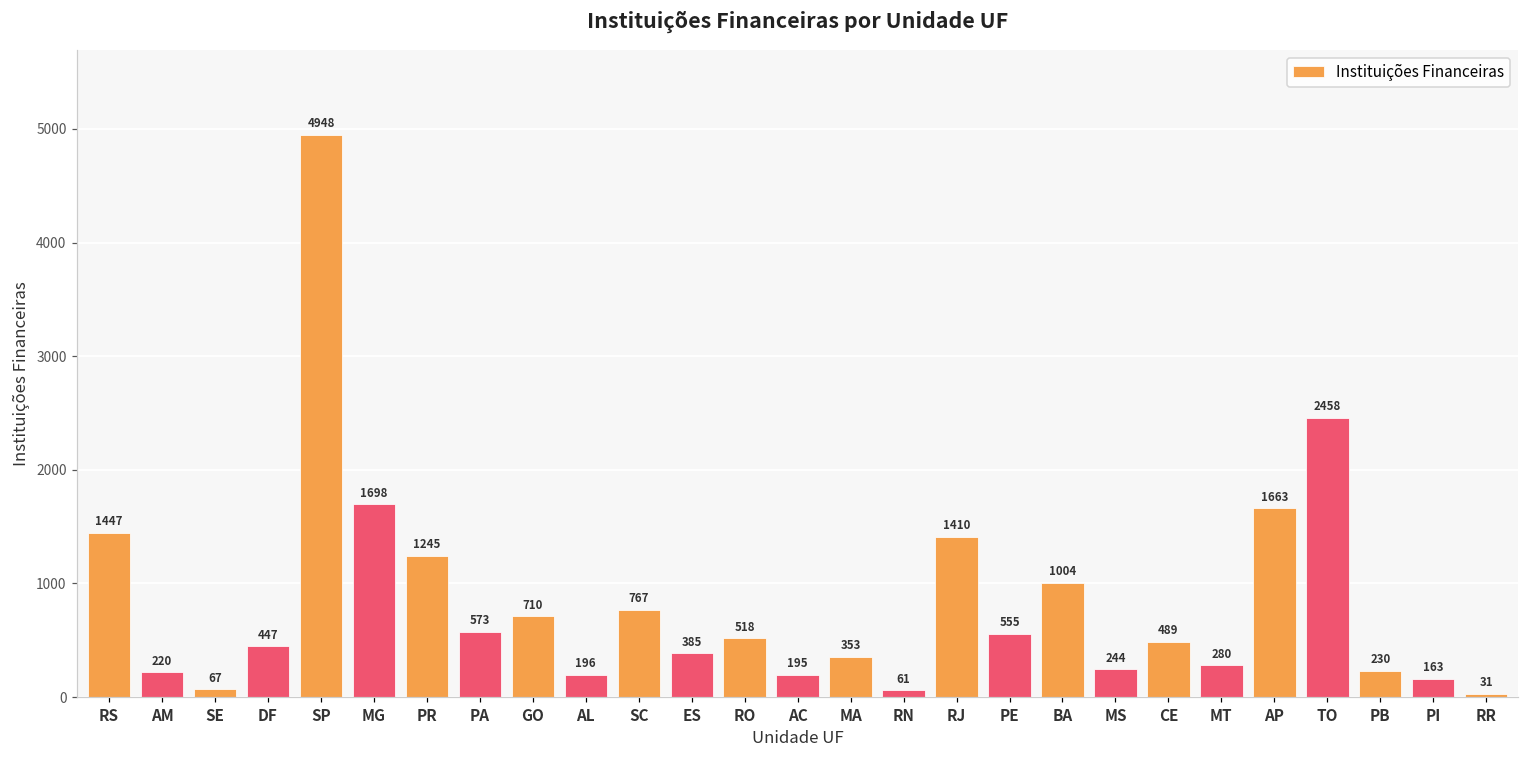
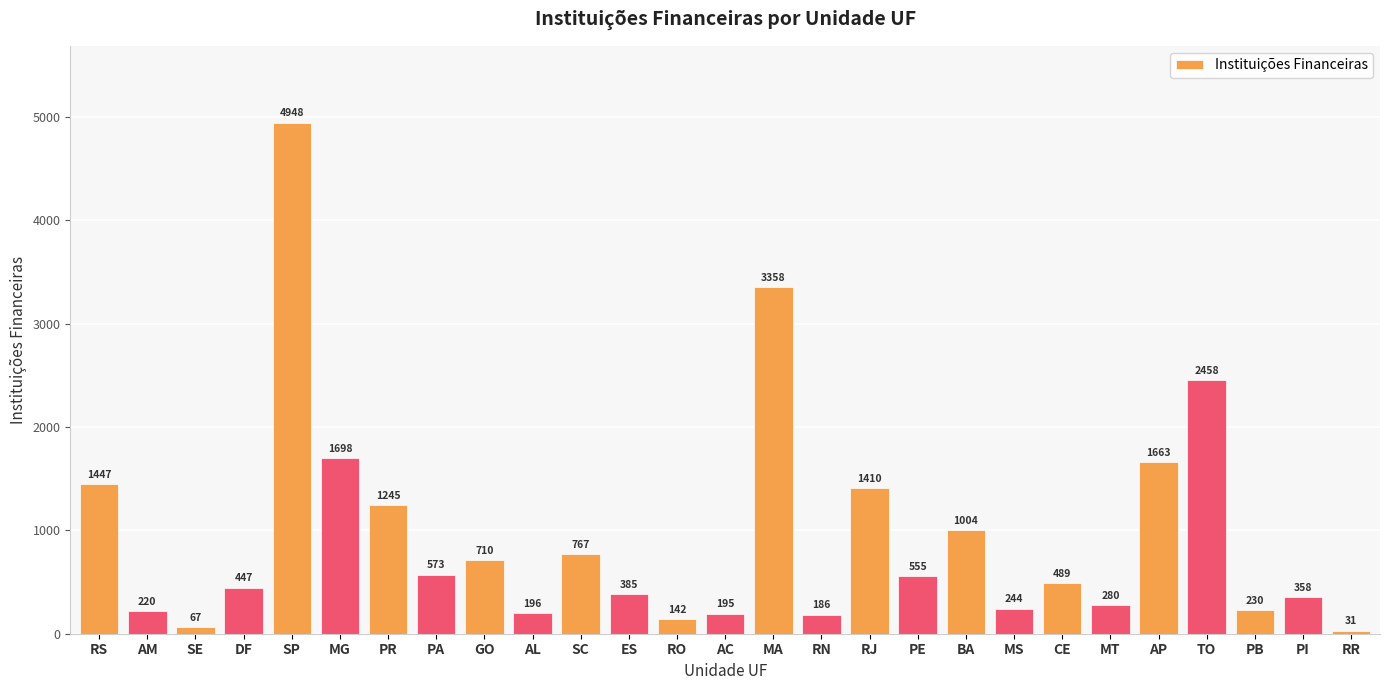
RO: 518 -> 142
MA: 353 -> 3358
RN: 61 -> 186
PI: 163 -> 358
